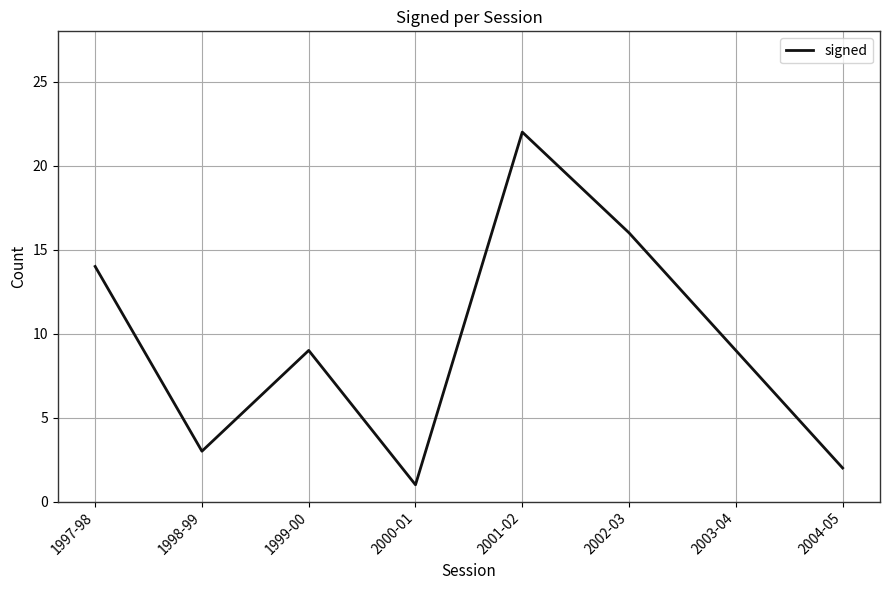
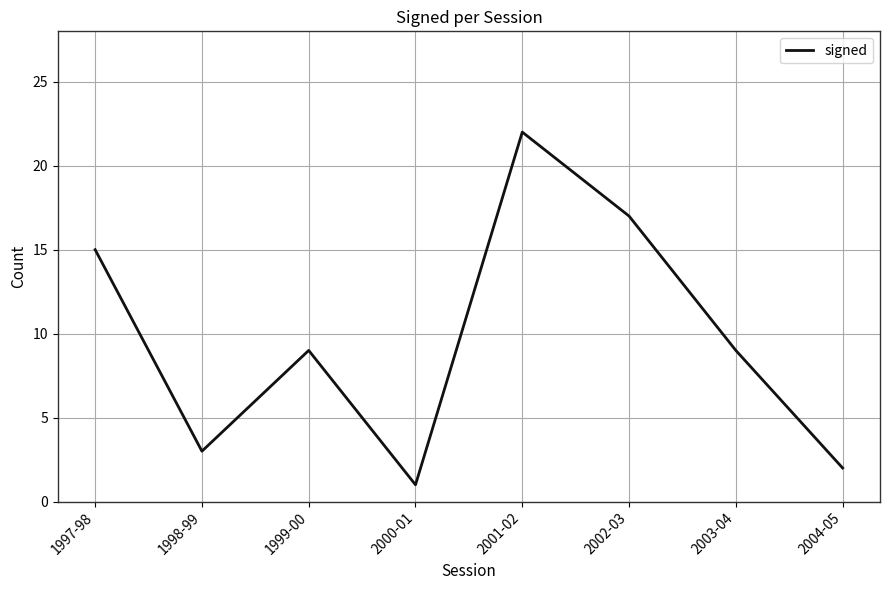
1997-98: 14 -> 15
2002-03: 16 -> 17
